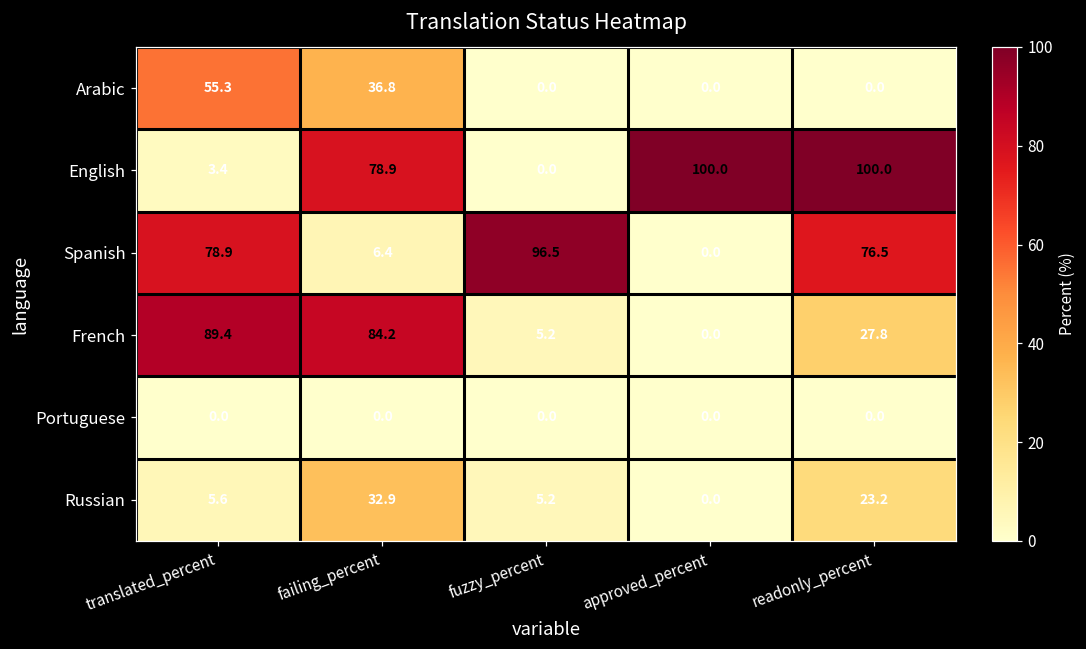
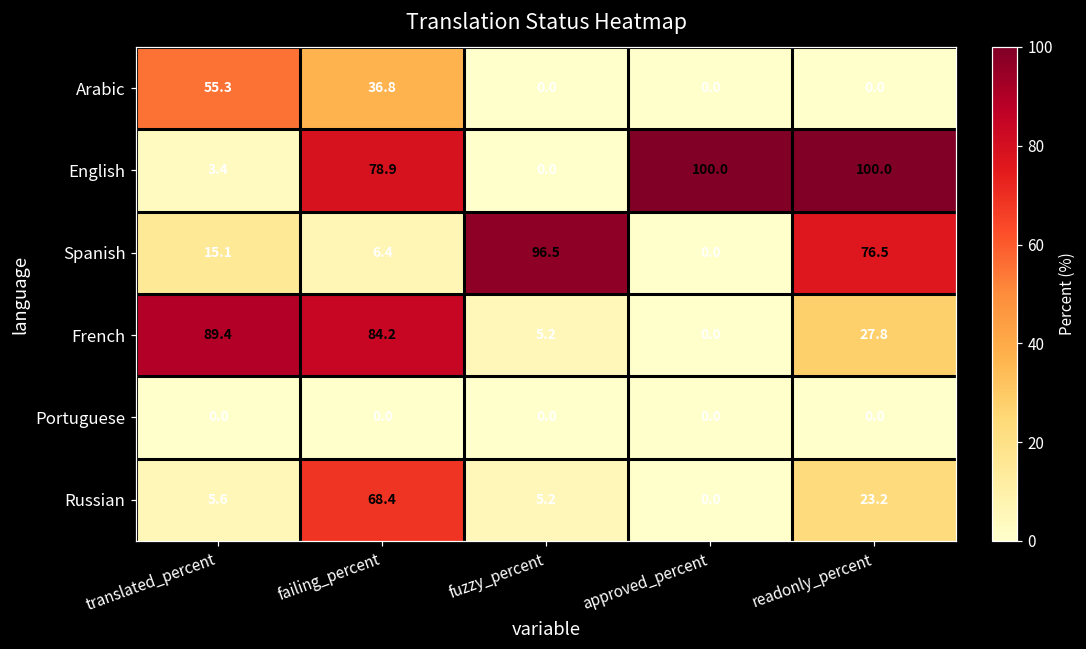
Spanish, translated_percent: 78.9 -> 15.1
Russian, failing_percent: 32.9 -> 68.4
